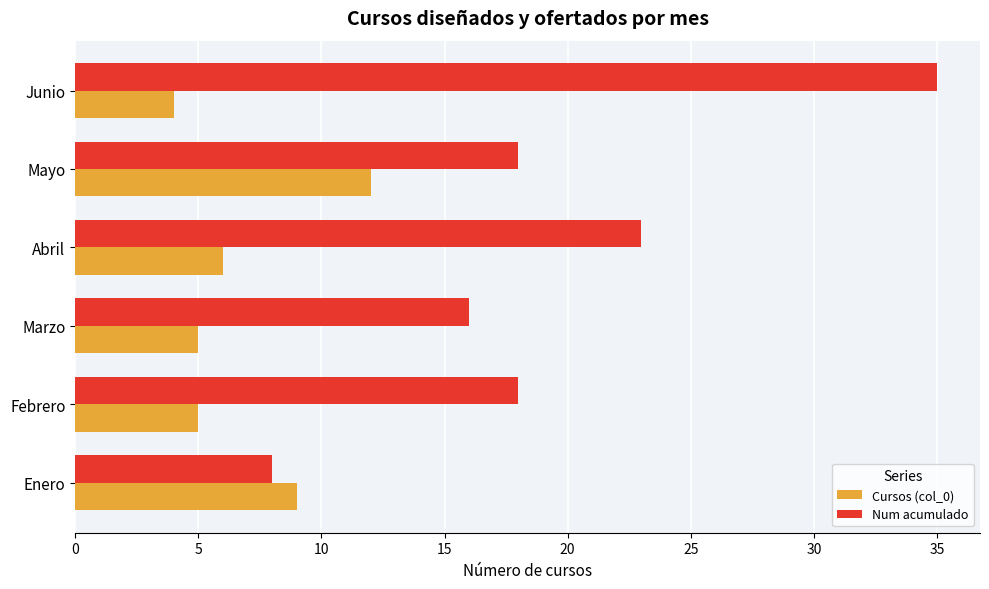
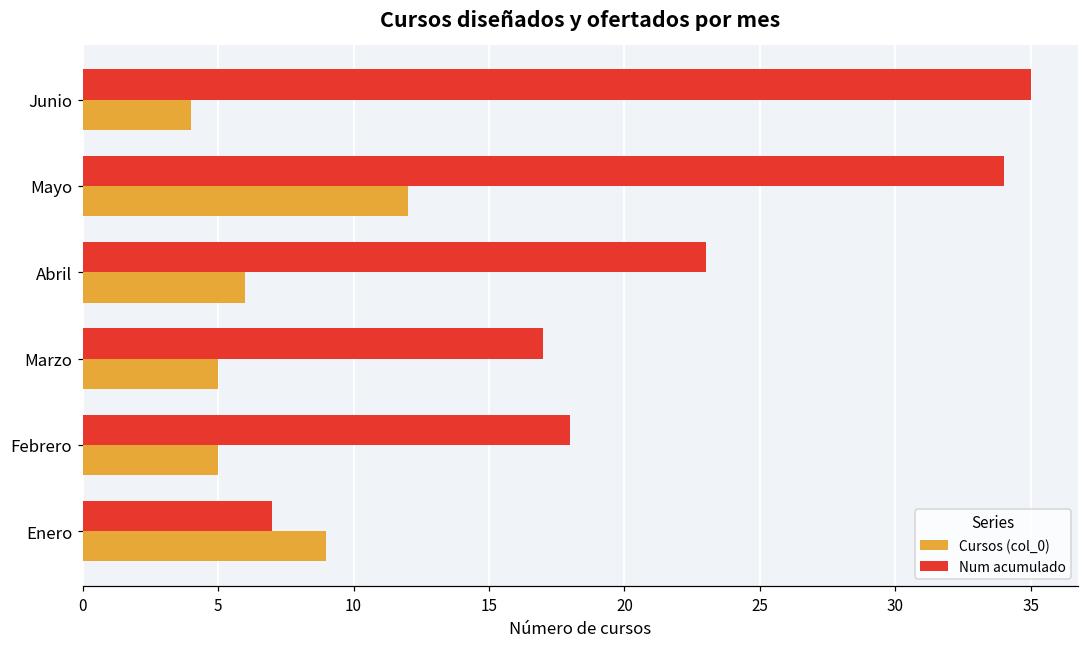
Num acumulado, Mayo: 18 -> 34
Num acumulado, Marzo: 16 -> 17
Num acumulado, Enero: 8 -> 7
